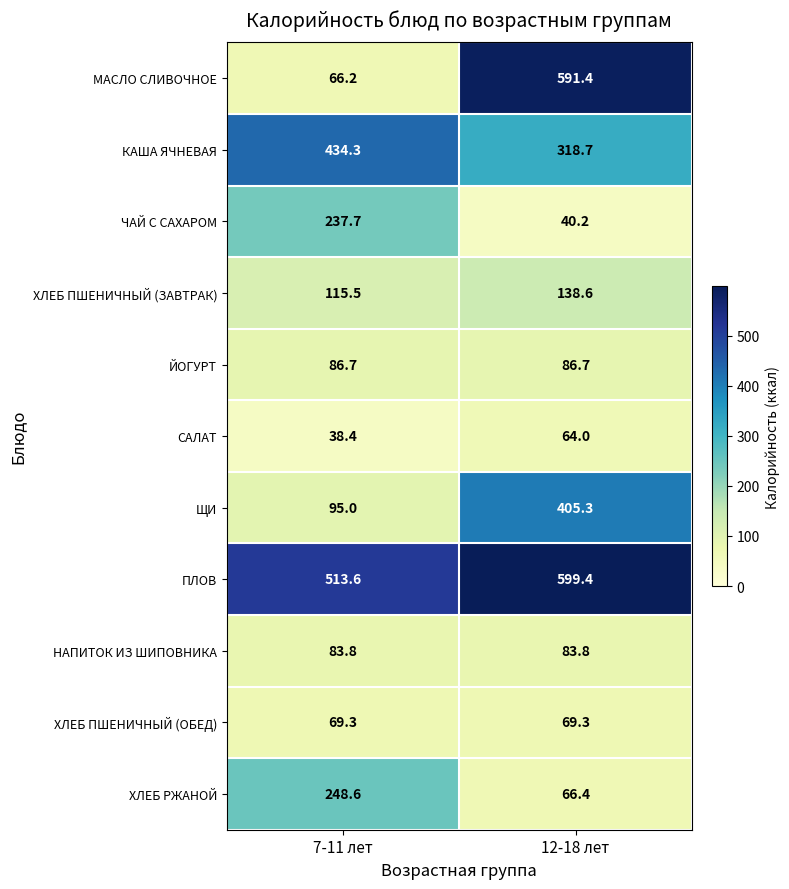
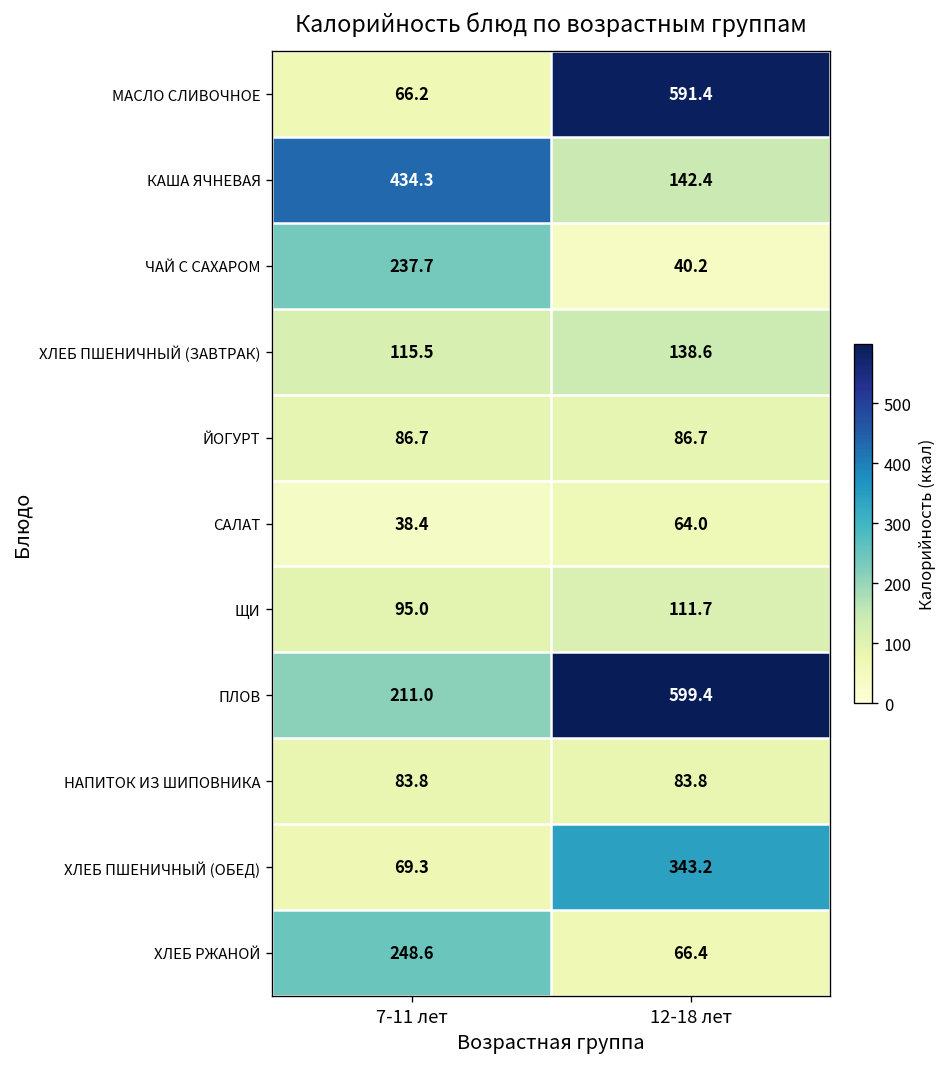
КАША ЯЧНЕВАЯ, 12-18 лет: 318.7 -> 142.4
ЩИ, 12-18 лет: 405.3 -> 111.7
ПЛОВ, 7-11 лет: 513.6 -> 211.0
ХЛЕБ ПШЕНИЧНЫЙ (ОБЕД), 12-18 лет: 69.3 -> 343.2
